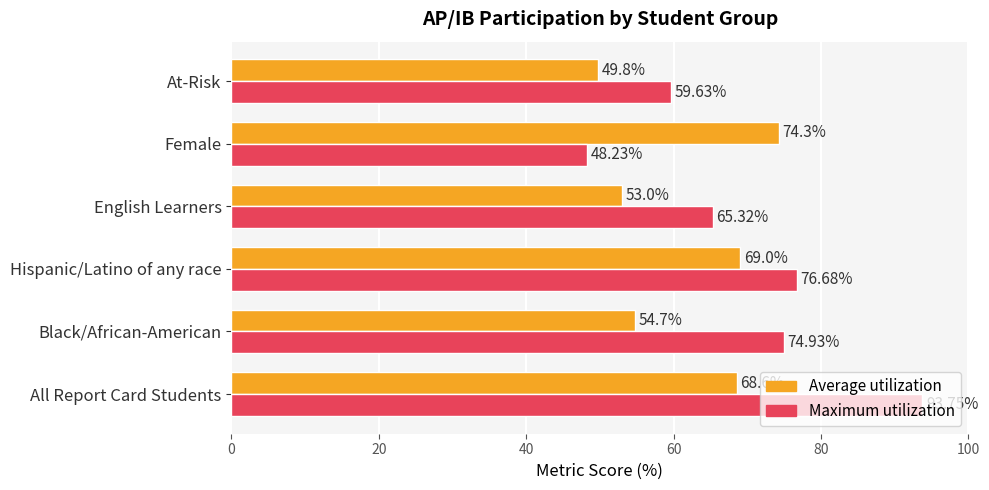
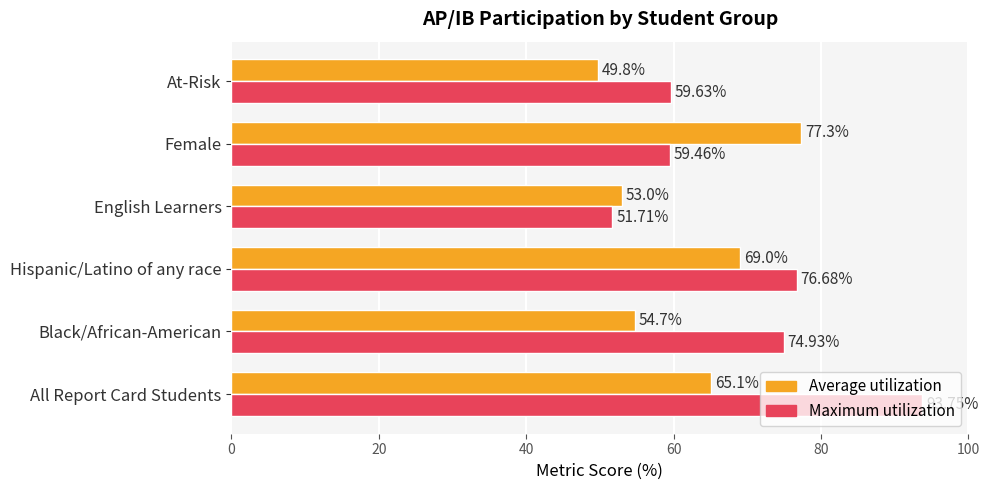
Average utilization, Female: 74.3% -> 77.3%
Maximum utilization, Female: 48.23% -> 59.46%
Maximum utilization, English Learners: 65.32% -> 51.71%
Average utilization, All Report Card Students: 69 -> 65
